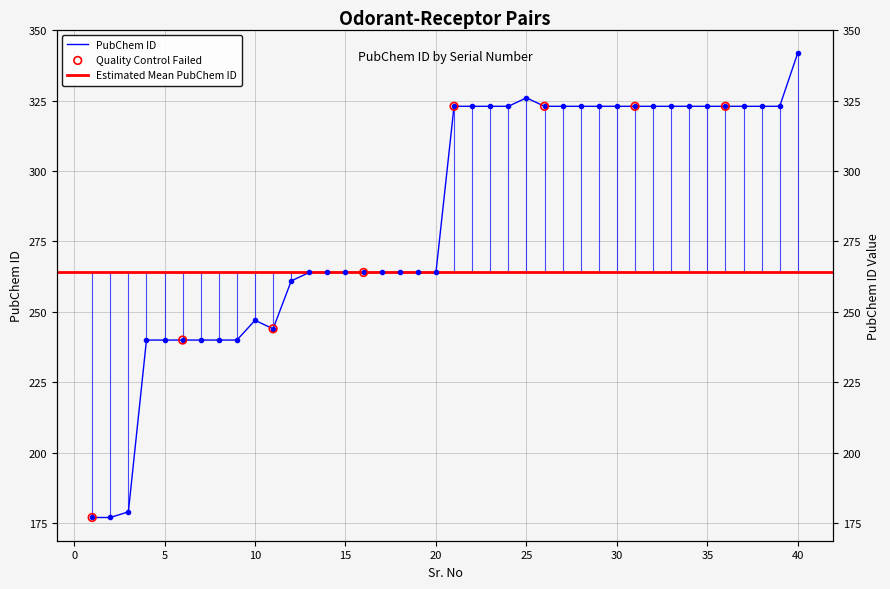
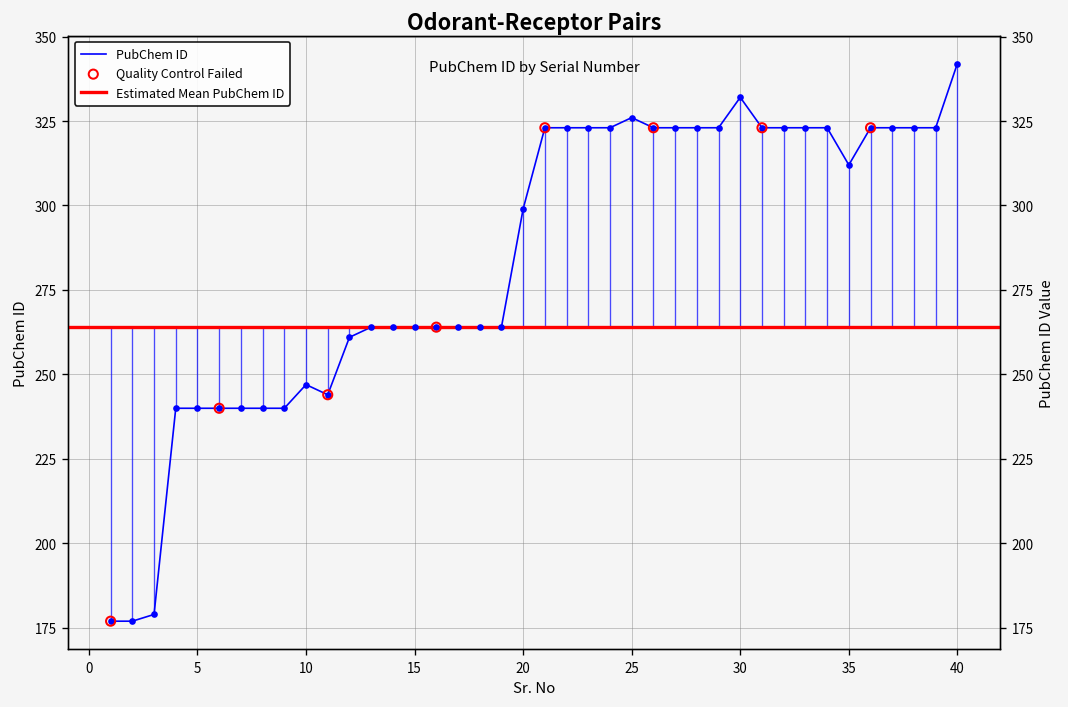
PubChem ID, 20: 264 -> 299
PubChem ID, 30: 323 -> 332
PubChem ID, 35: 323 -> 312
